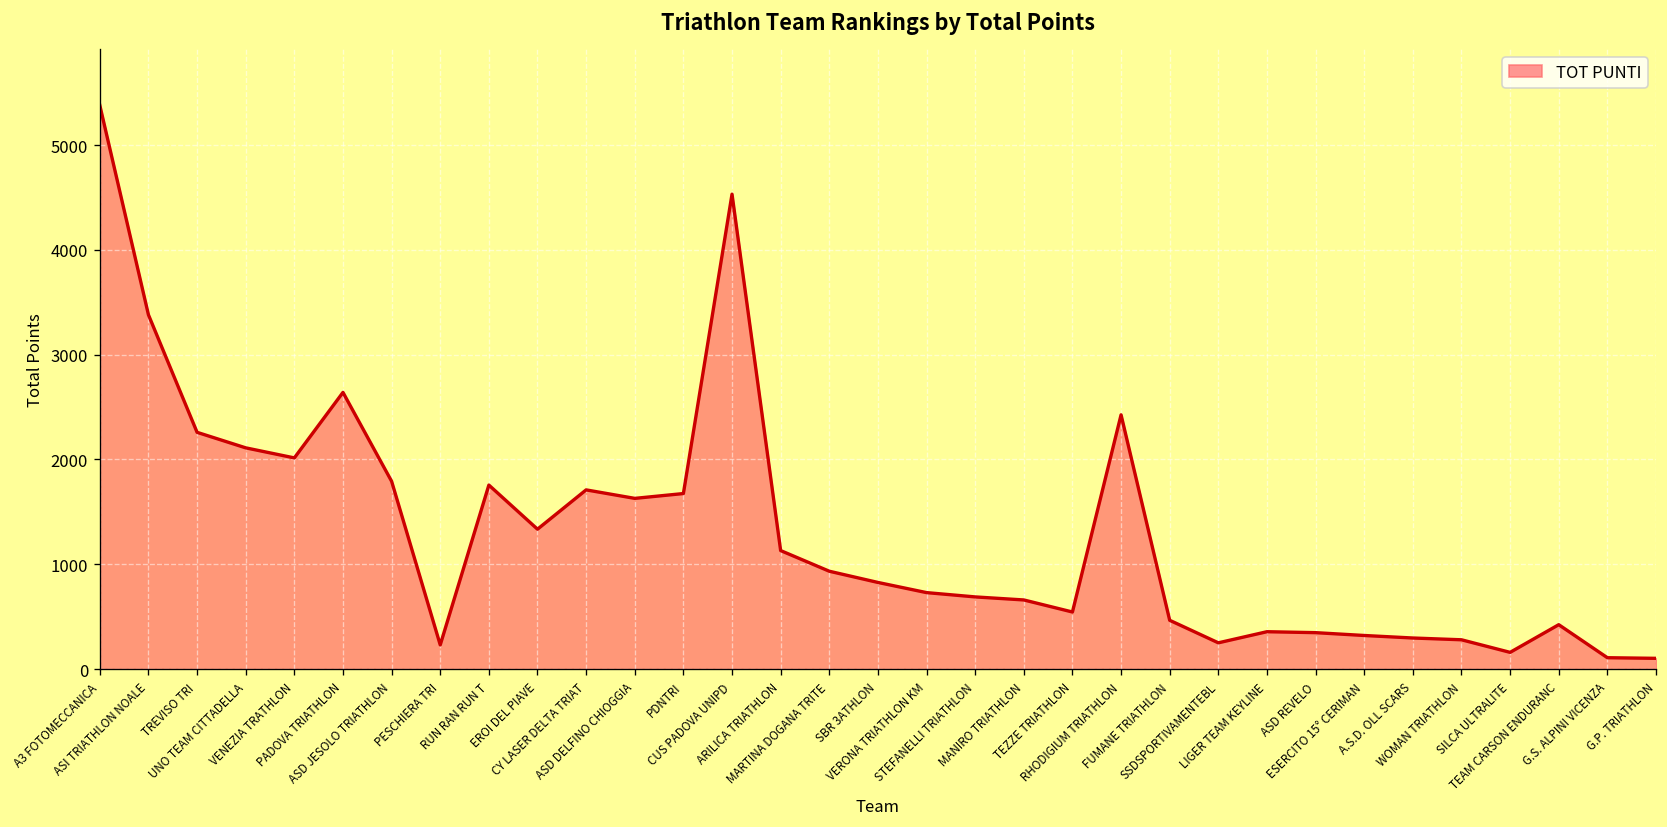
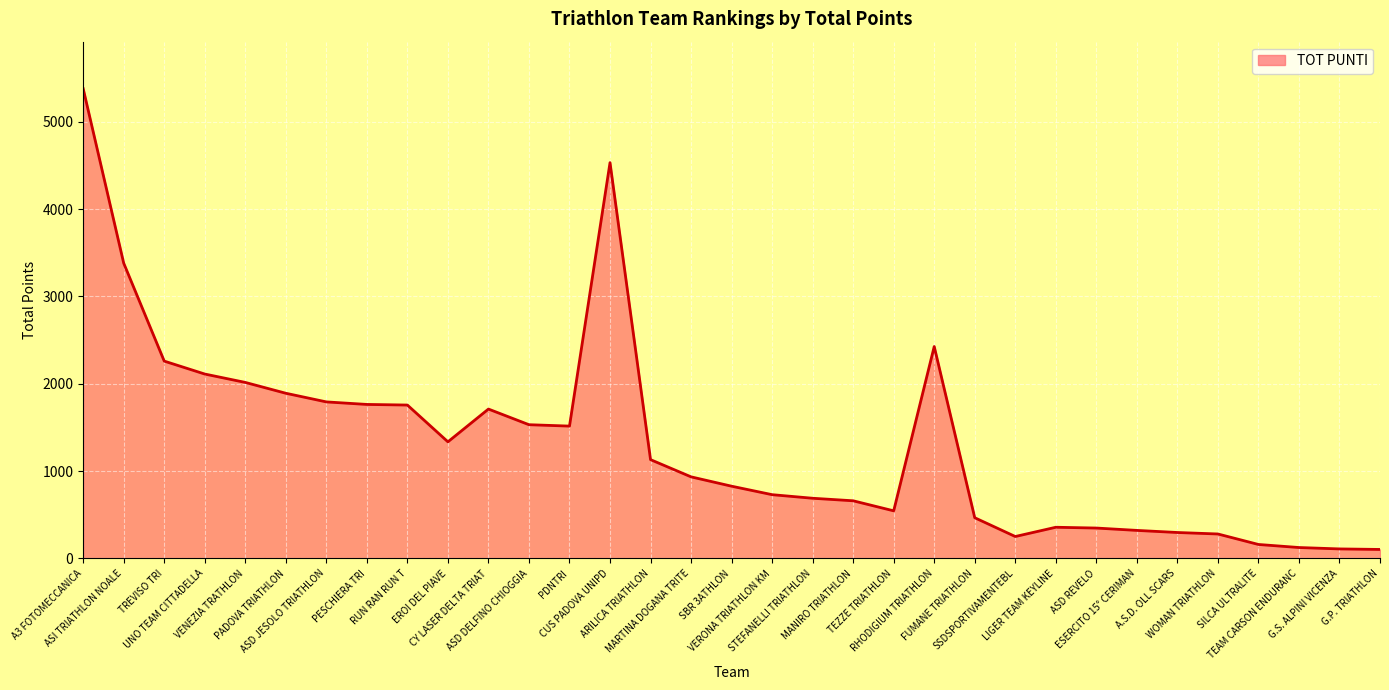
PADOVA TRIATHLON: 2600 -> 1900
PESCHIERA TRI: 200 -> 1800
ASD DELFINO CHIOGGIA: 1600 -> 1500
PDNTRI: 1700 -> 1500
TEAM CARSON ENDURANC: 400 -> 100
